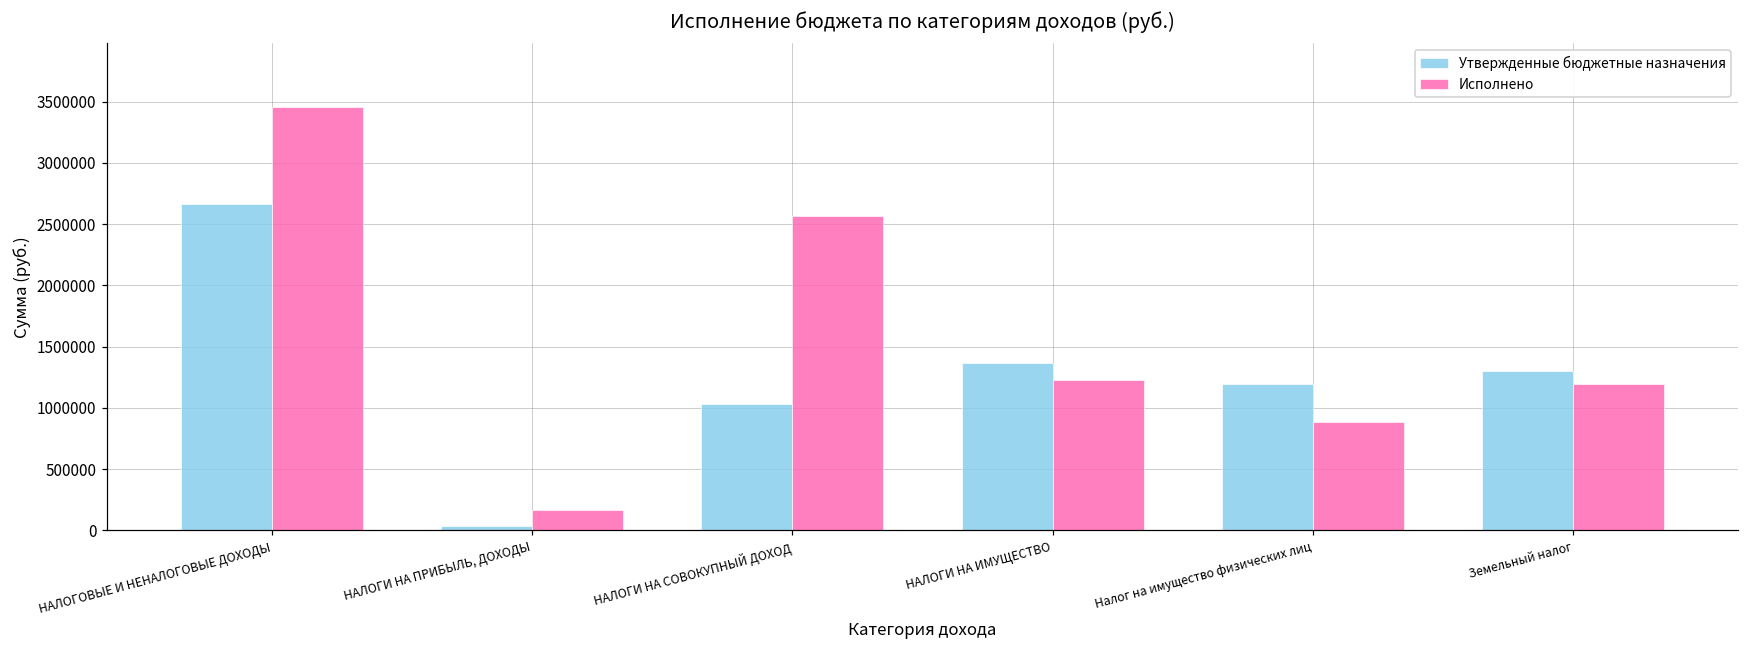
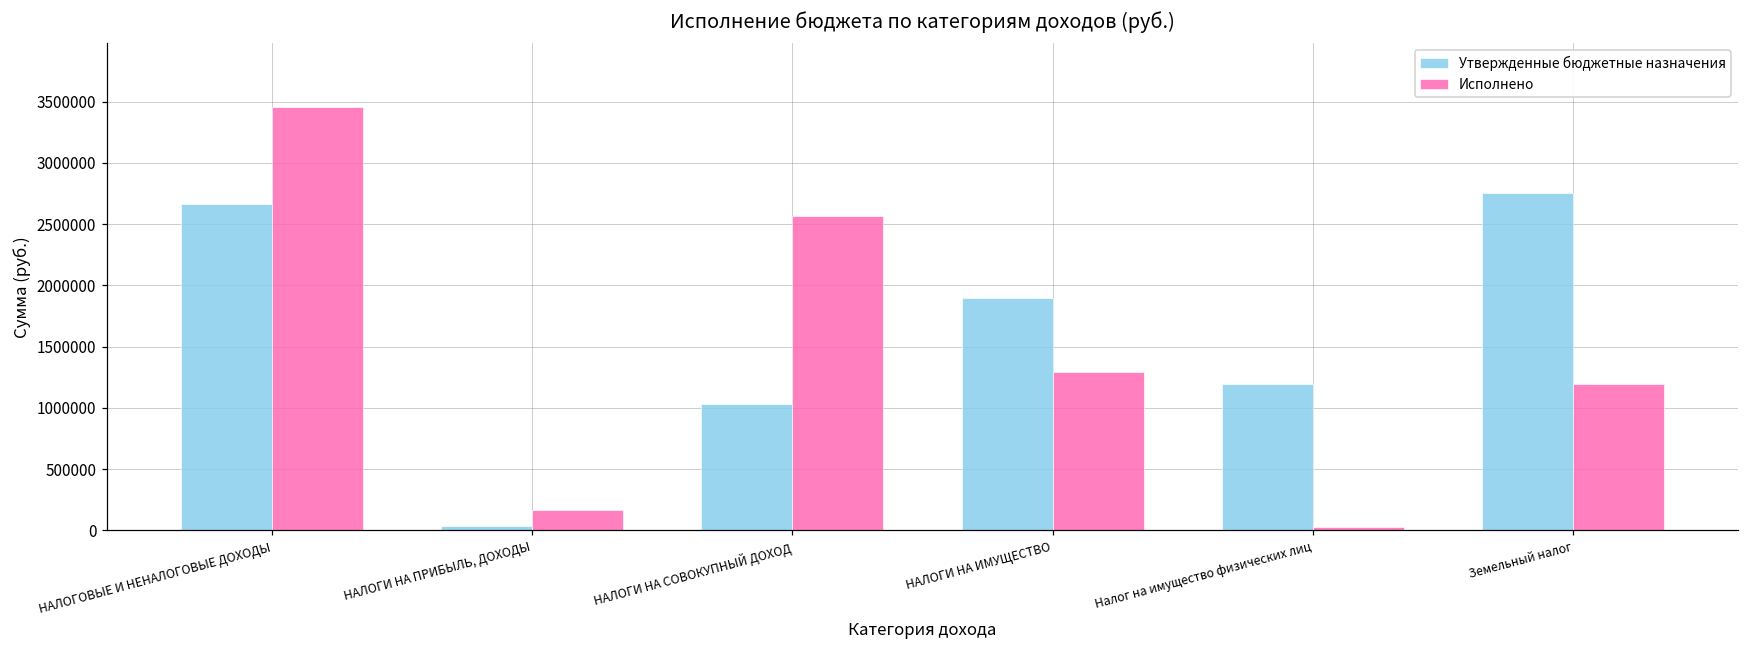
Утвержденные бюджетные назначения, НАЛОГИ НА ИМУЩЕСТВО: 1360000 -> 1900000
Исполнено, НАЛОГИ НА ИМУЩЕСТВО: 1220000 -> 1300000
Исполнено, Налог на имущество физических лиц: 890000 -> 30000
Утвержденные бюджетные назначения, Земельный налог: 1300000 -> 2750000
